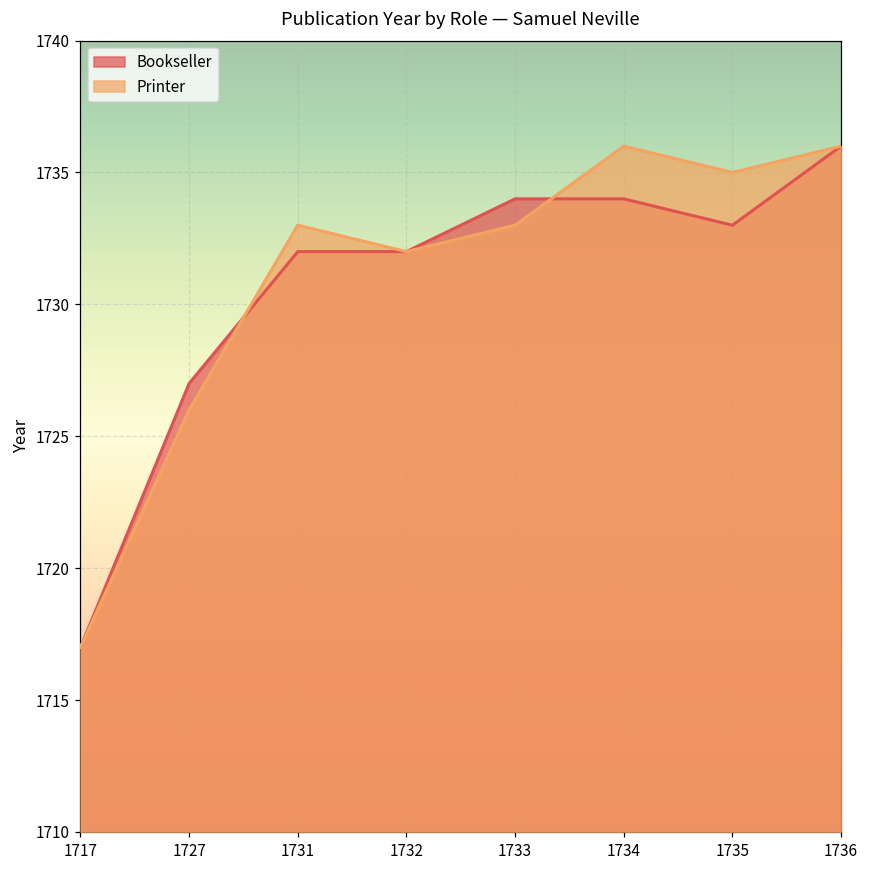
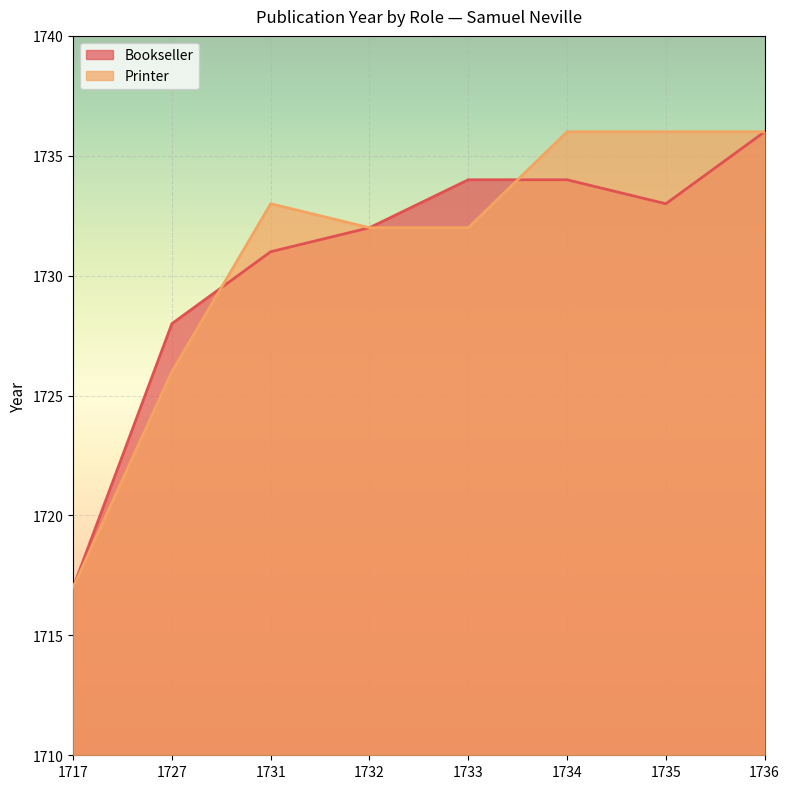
Bookseller, 1727: 1727 -> 1728
Bookseller, 1731: 1732 -> 1731
Printer, 1733: 1733 -> 1732
Printer, 1735: 1735 -> 1736
